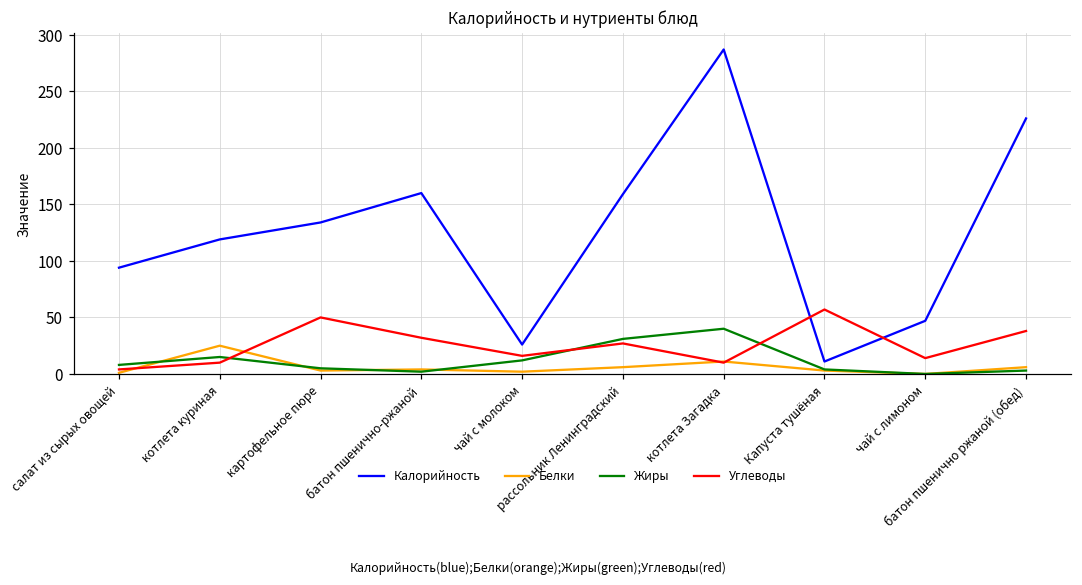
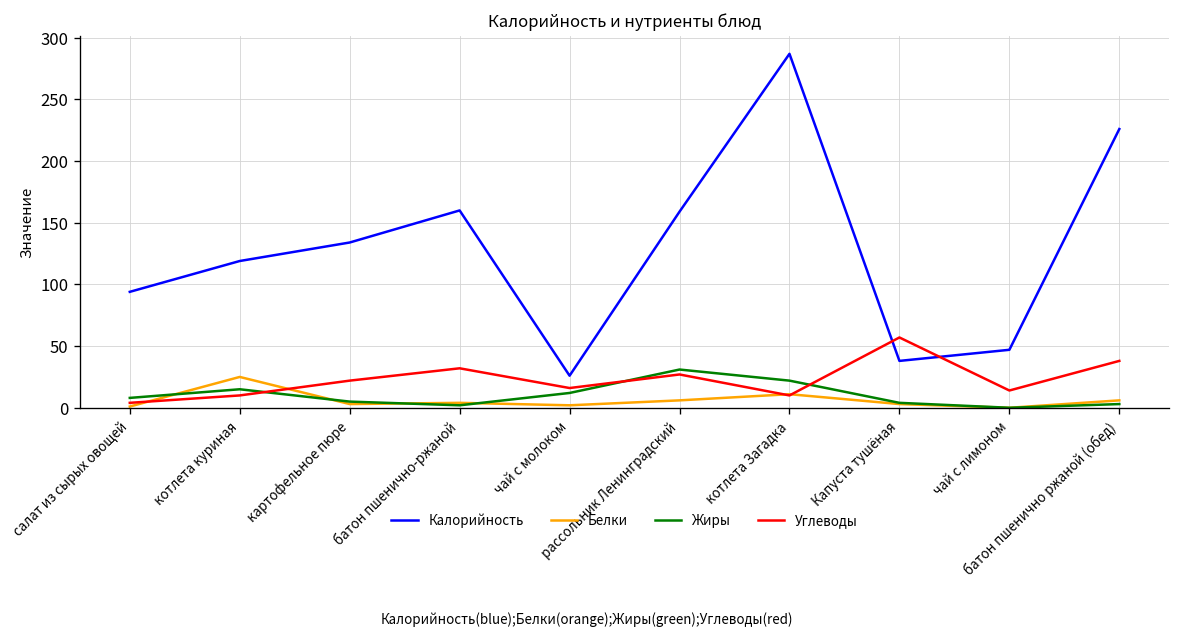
Углеводы, картофельное пюре: 50 -> 22
Жиры, котлета Загадка: 40 -> 22
Калорийность, Капуста тушёная: 11 -> 38
